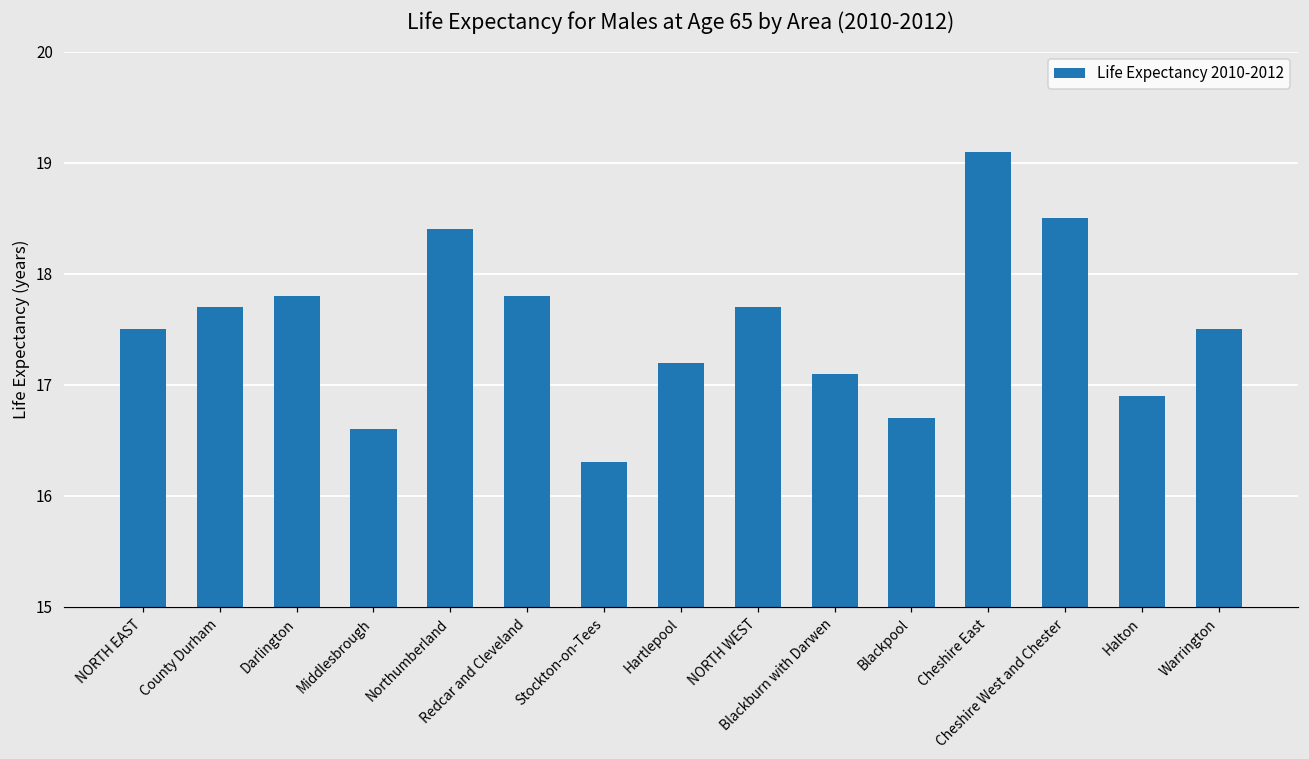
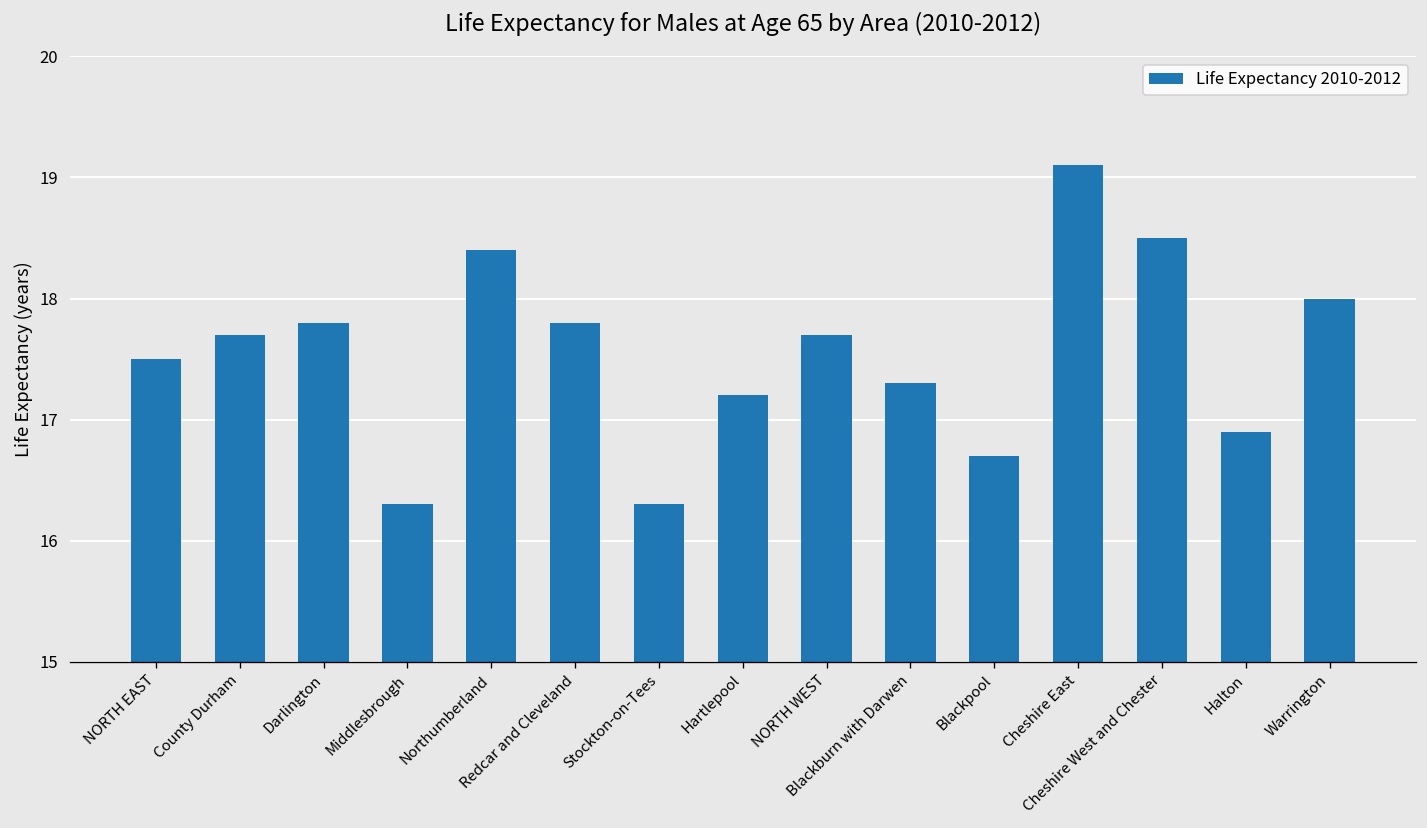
Middlesbrough: 16.6 -> 16.3
Blackburn with Darwen: 17.1 -> 17.3
Warrington: 17.5 -> 18.0
